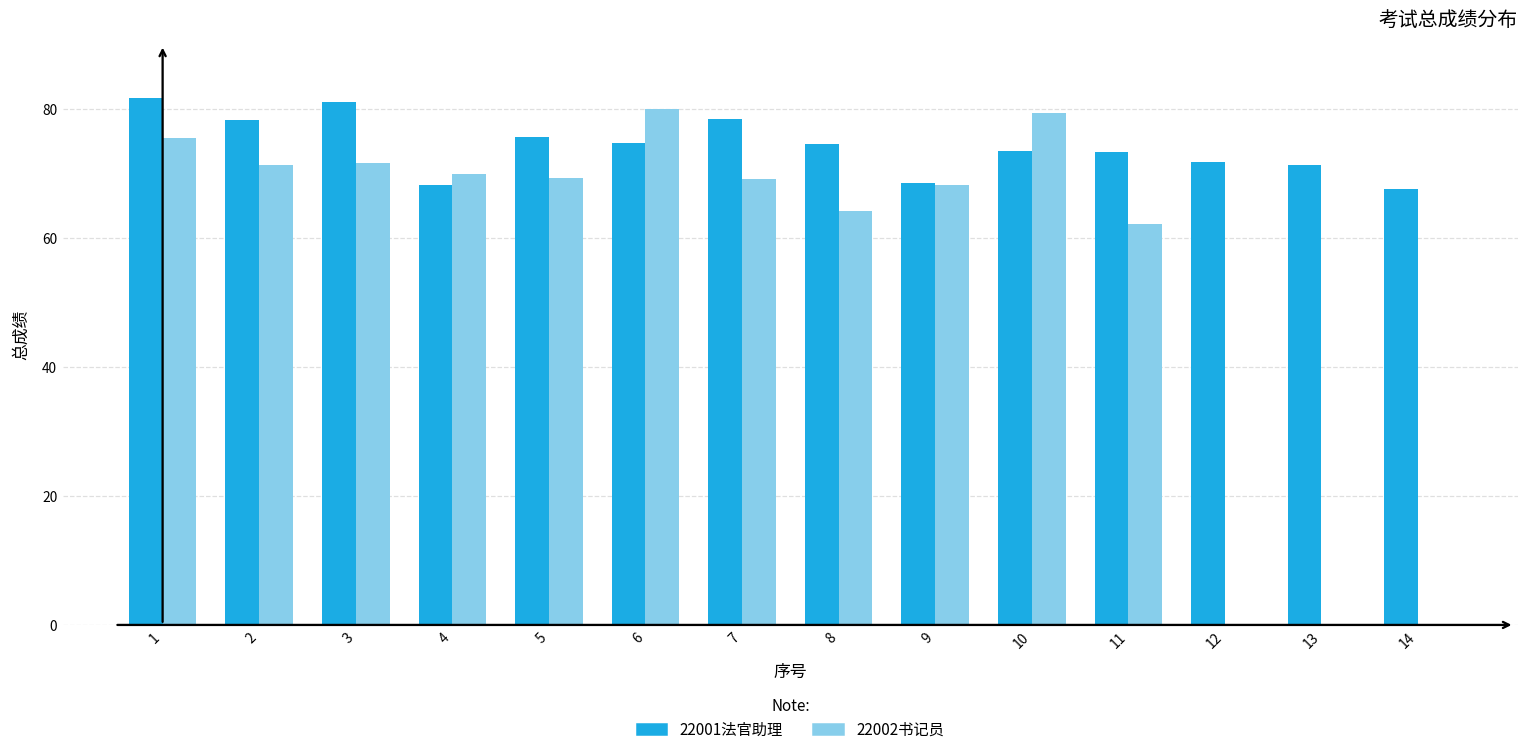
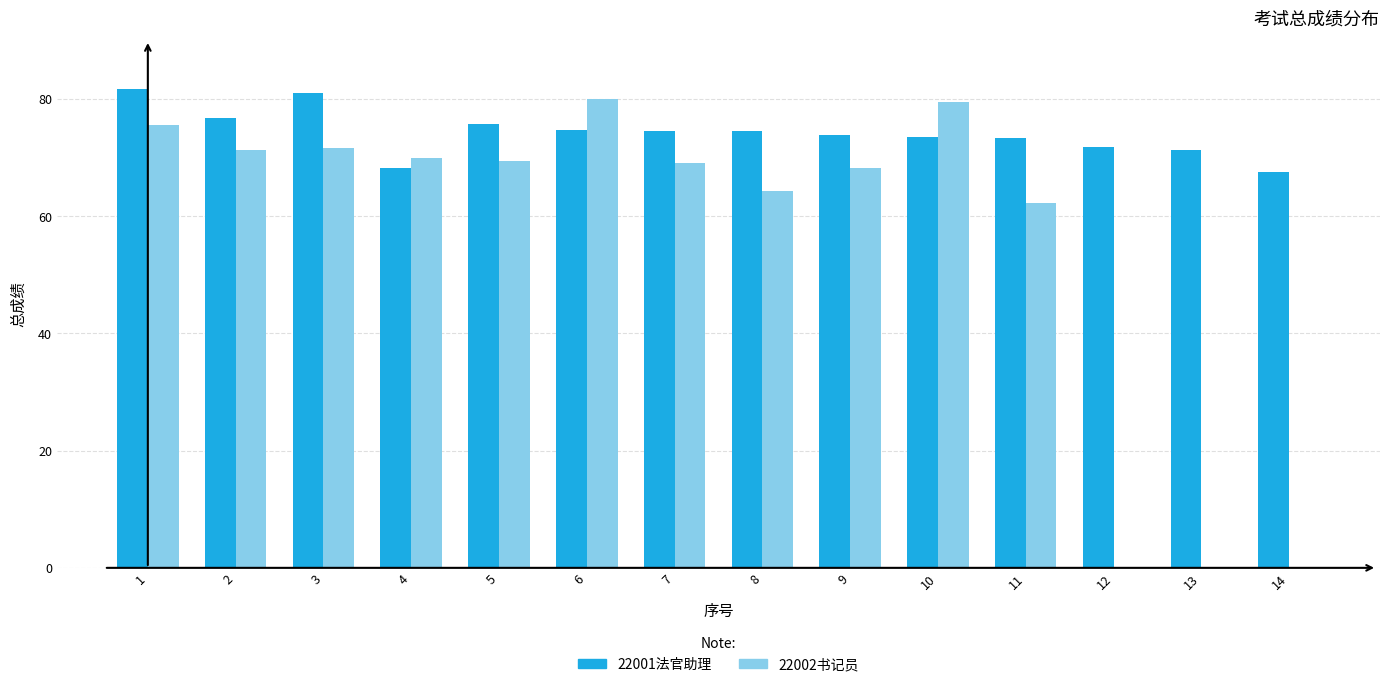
22001法官助理, 2: 78 -> 77
22001法官助理, 7: 78 -> 75
22001法官助理, 9: 68 -> 74
